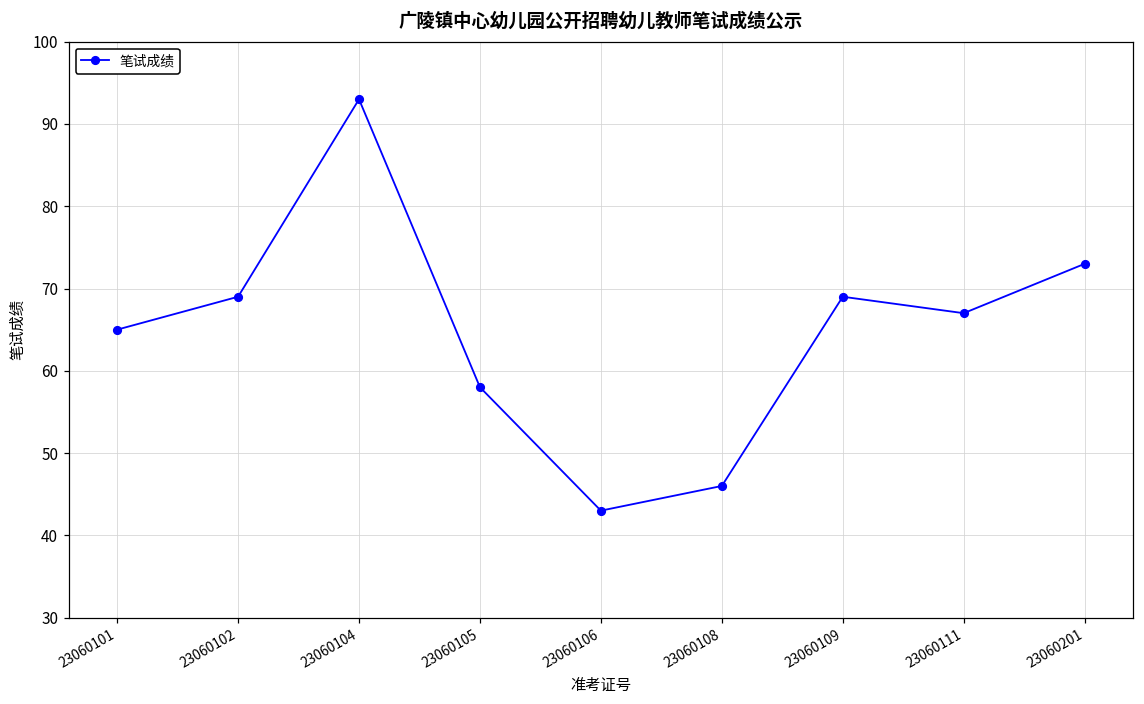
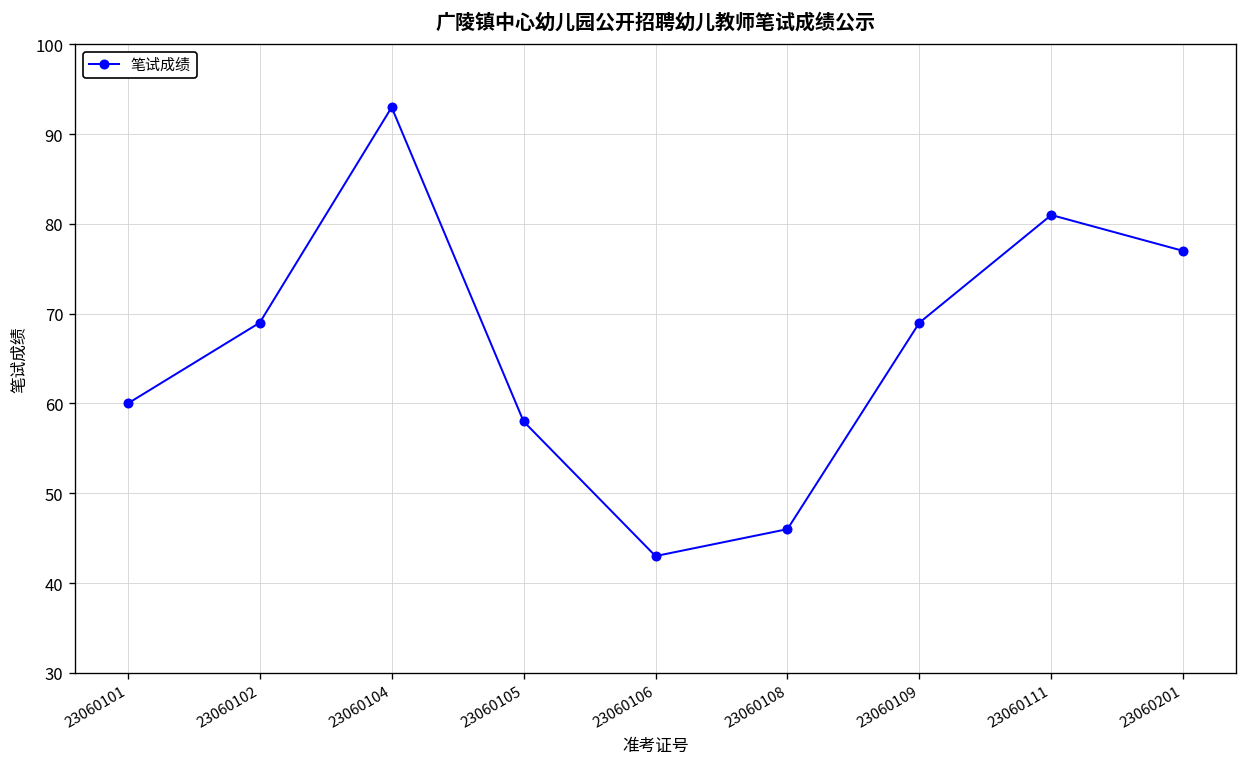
23060101: 65 -> 60
23060111: 67 -> 81
23060201: 73 -> 77
